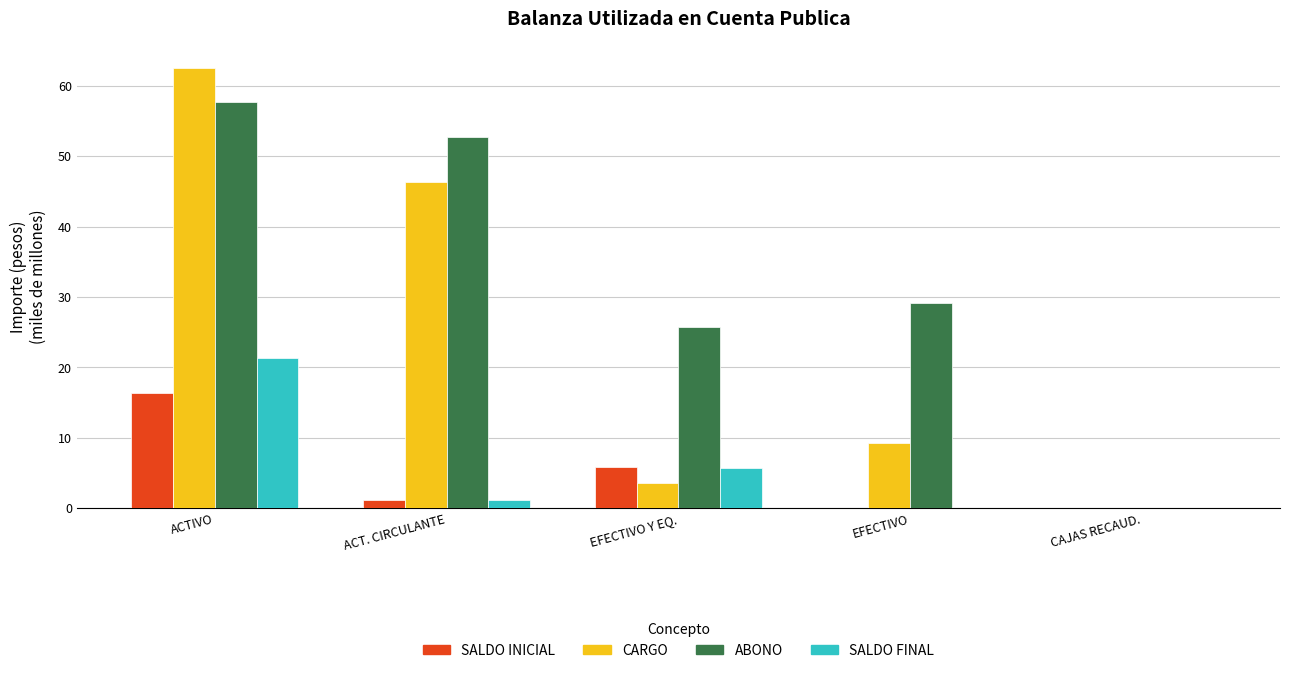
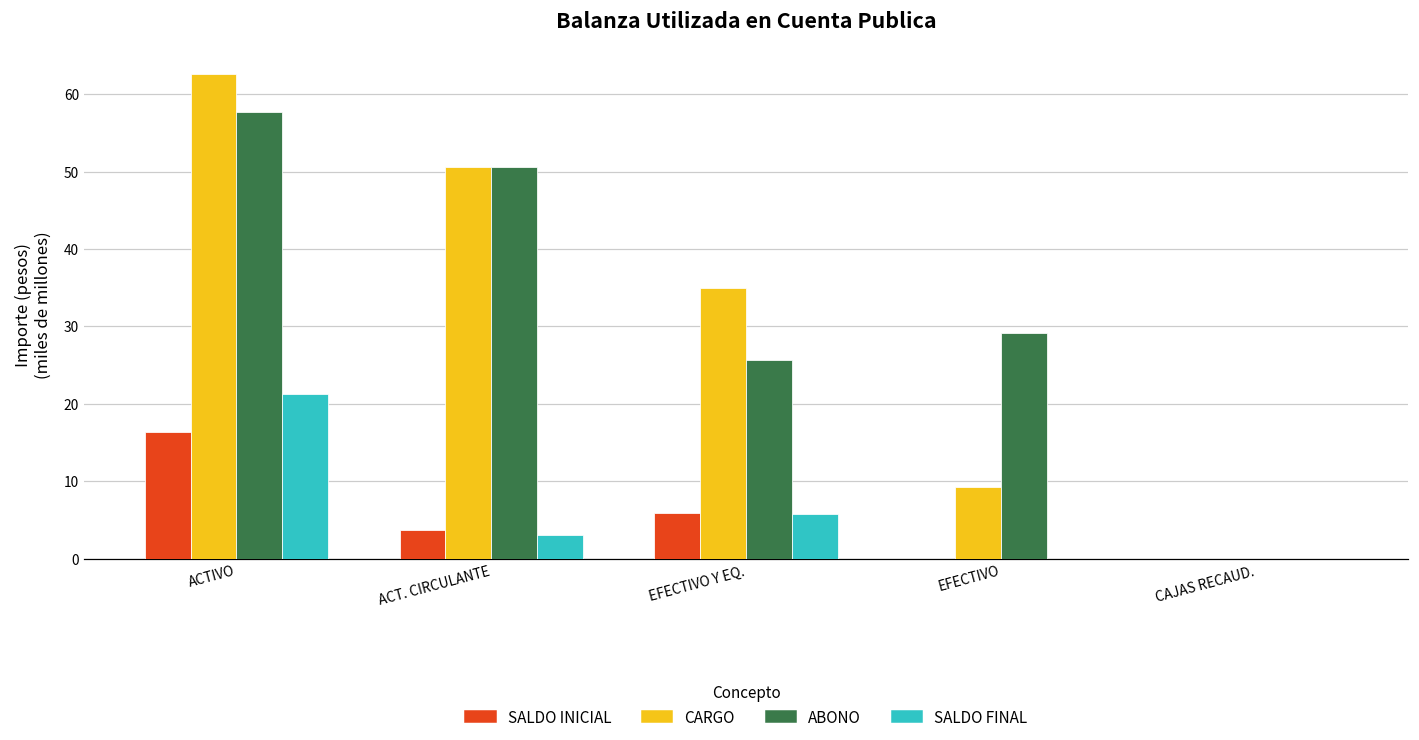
SALDO INICIAL, ACT. CIRCULANTE: 1 -> 4
CARGO, ACT. CIRCULANTE: 46 -> 51
ABONO, ACT. CIRCULANTE: 53 -> 51
SALDO FINAL, ACT. CIRCULANTE: 1 -> 3
CARGO, EFECTIVO Y EQ.: 4 -> 35
